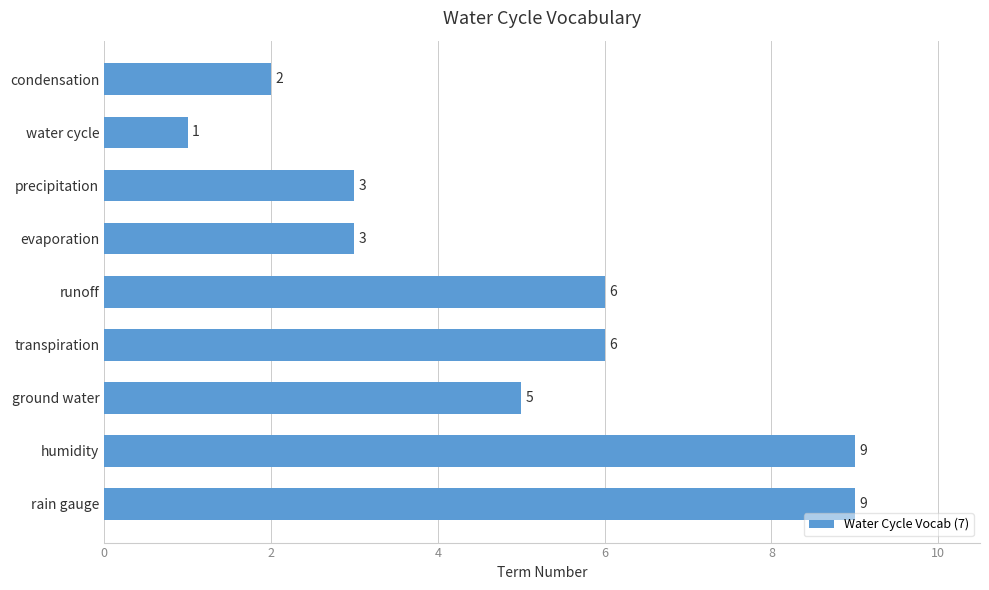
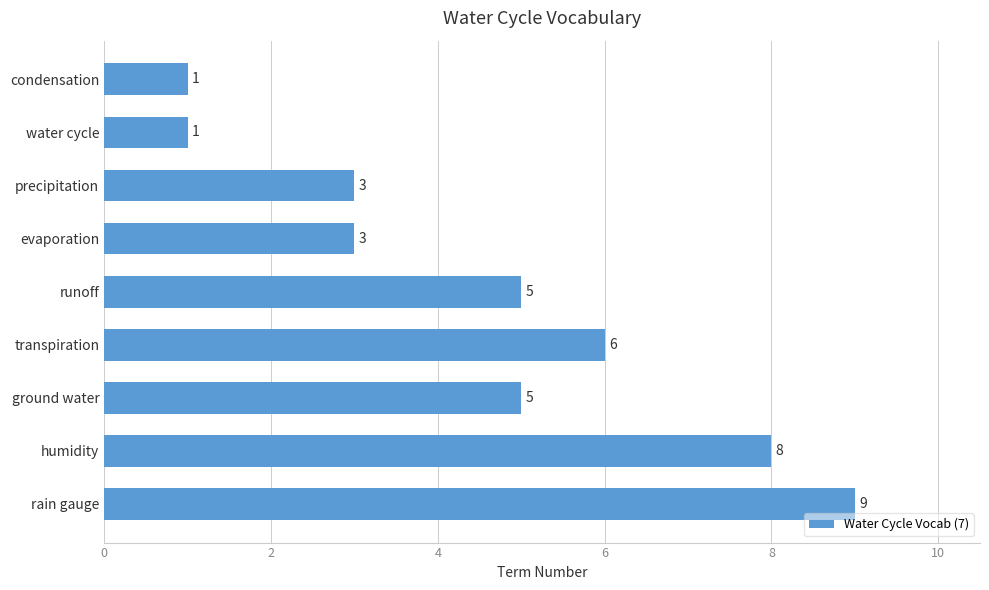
condensation: 2 -> 1
runoff: 6 -> 5
humidity: 9 -> 8
